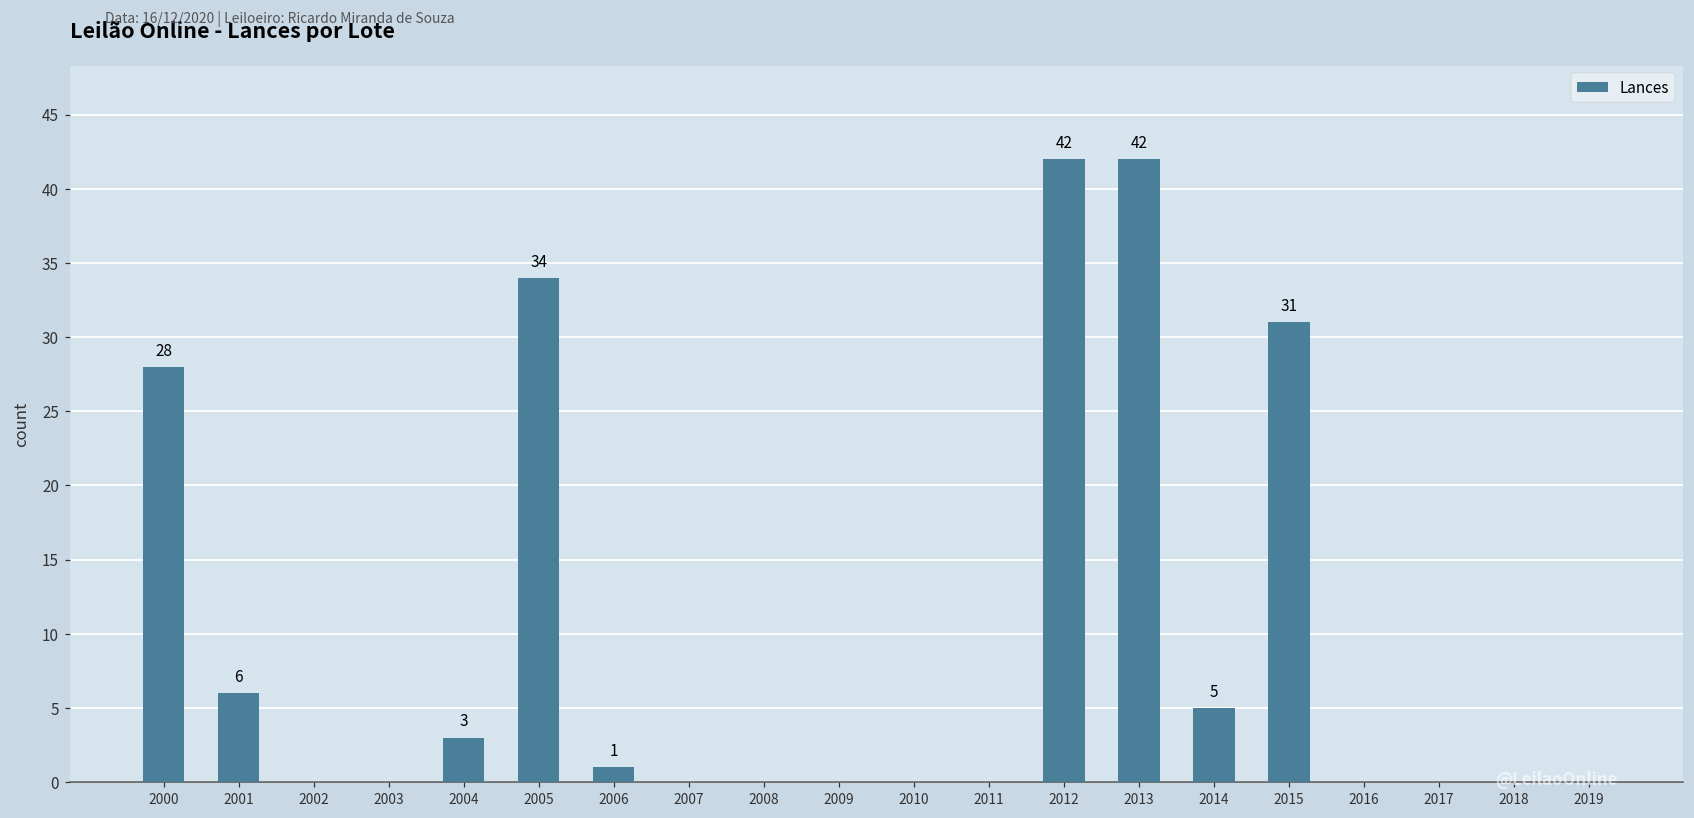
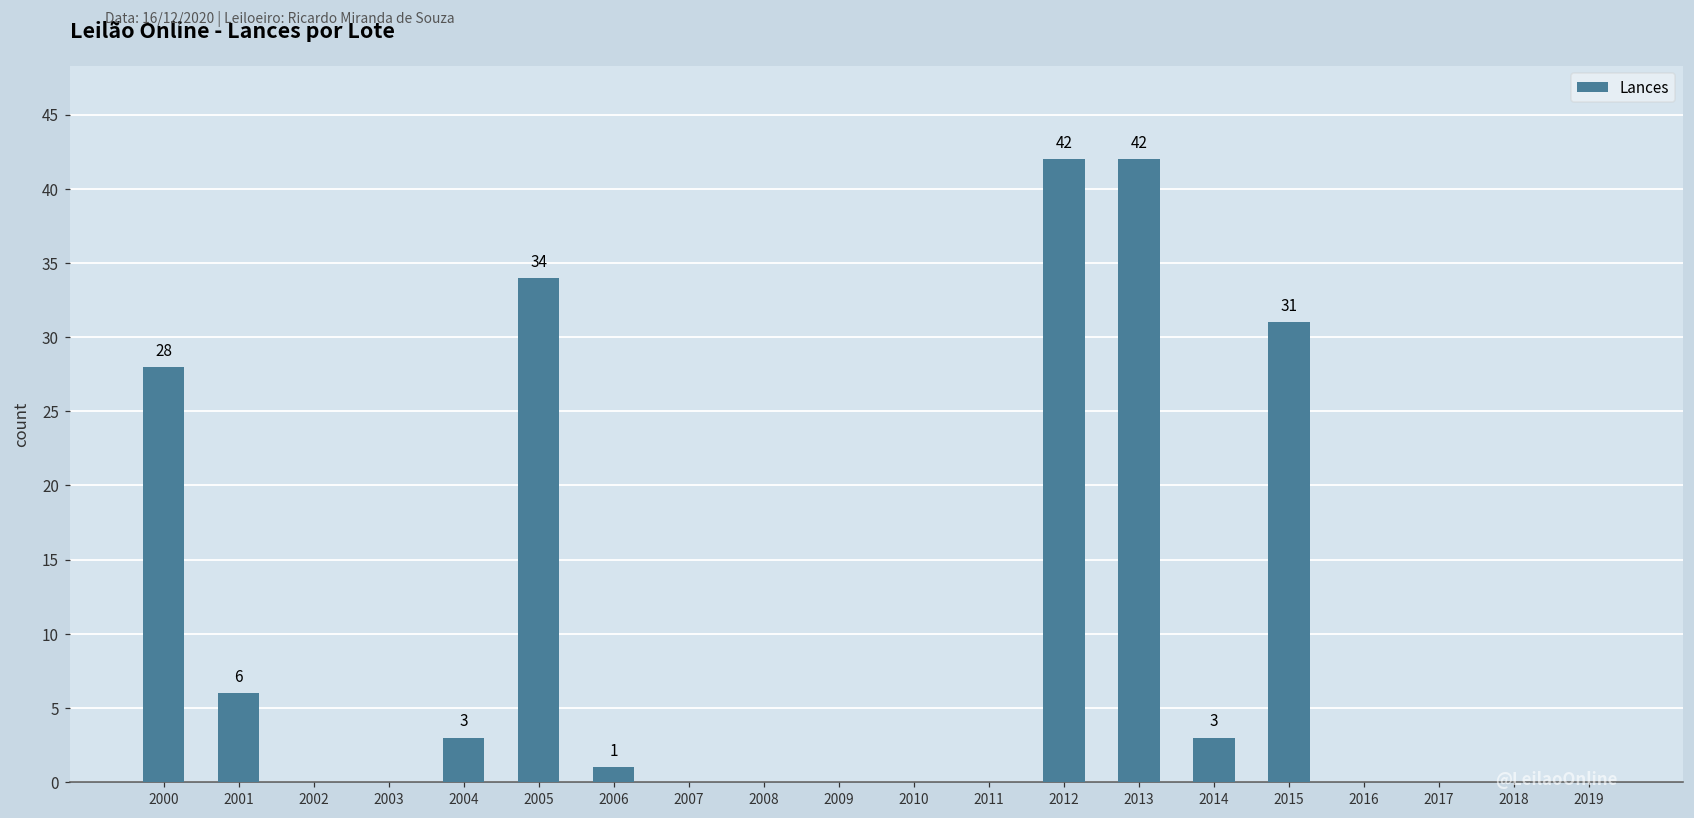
2014: 5 -> 3
